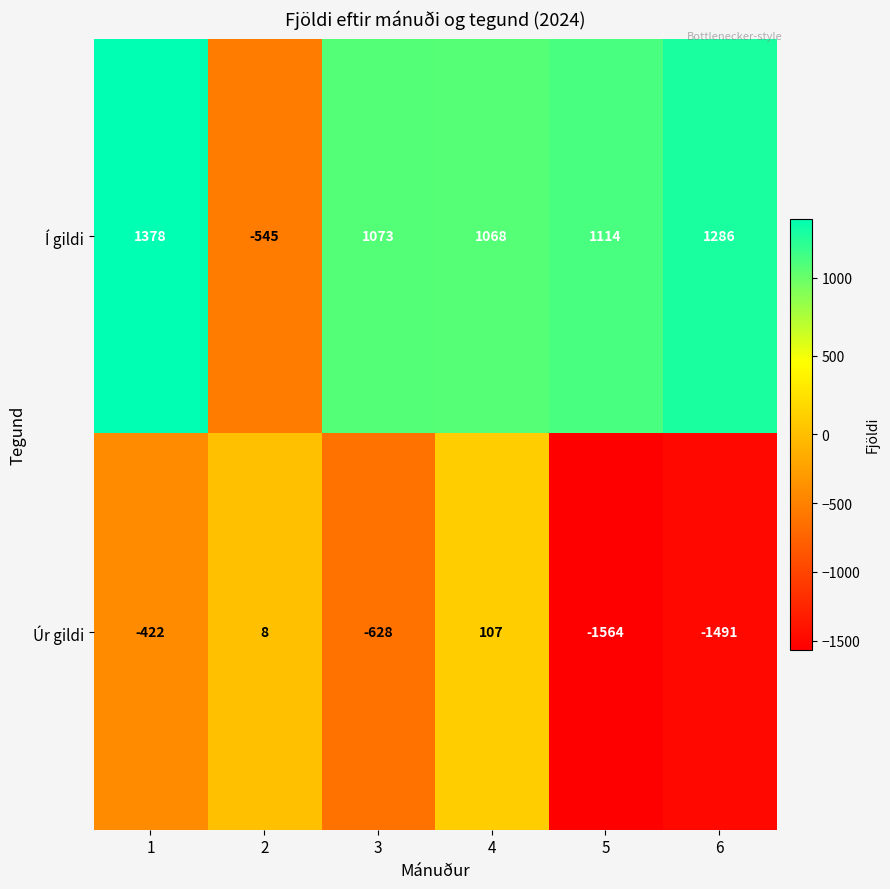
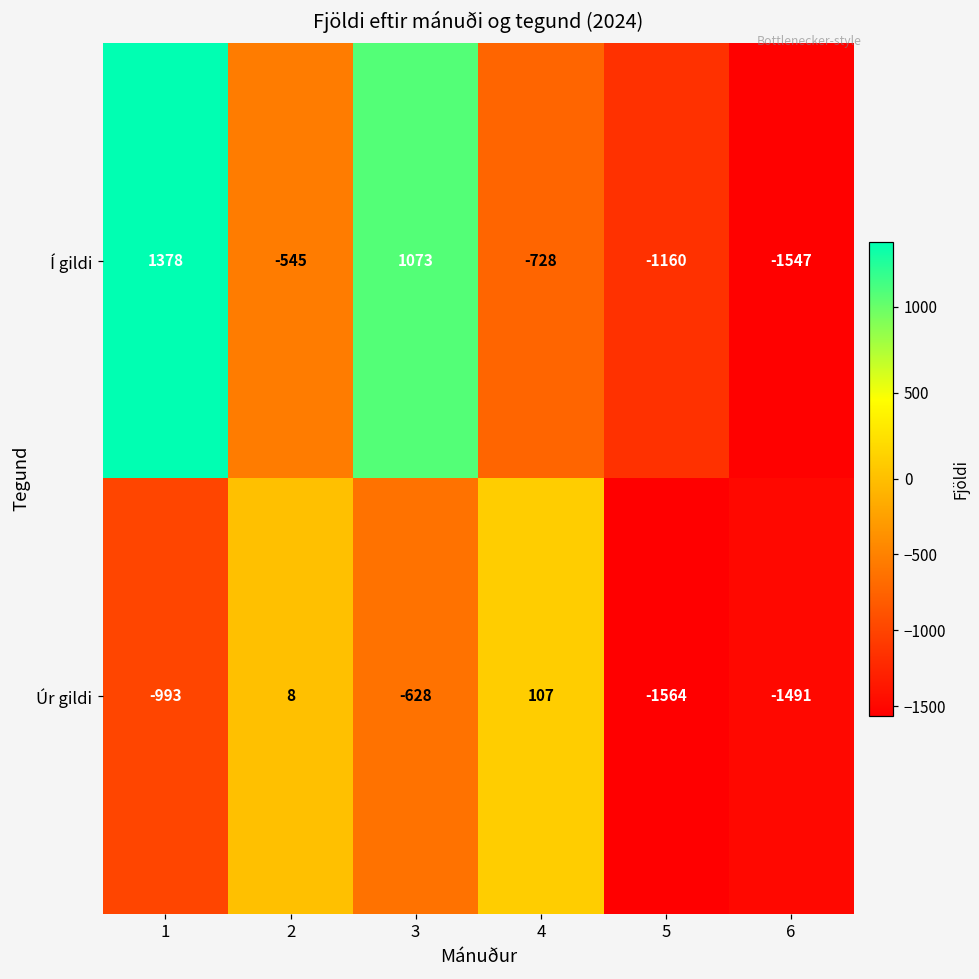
Í gildi, 4: 1068 -> -728
Í gildi, 5: 1114 -> -1160
Í gildi, 6: 1286 -> -1547
Úr gildi, 1: -422 -> -993
